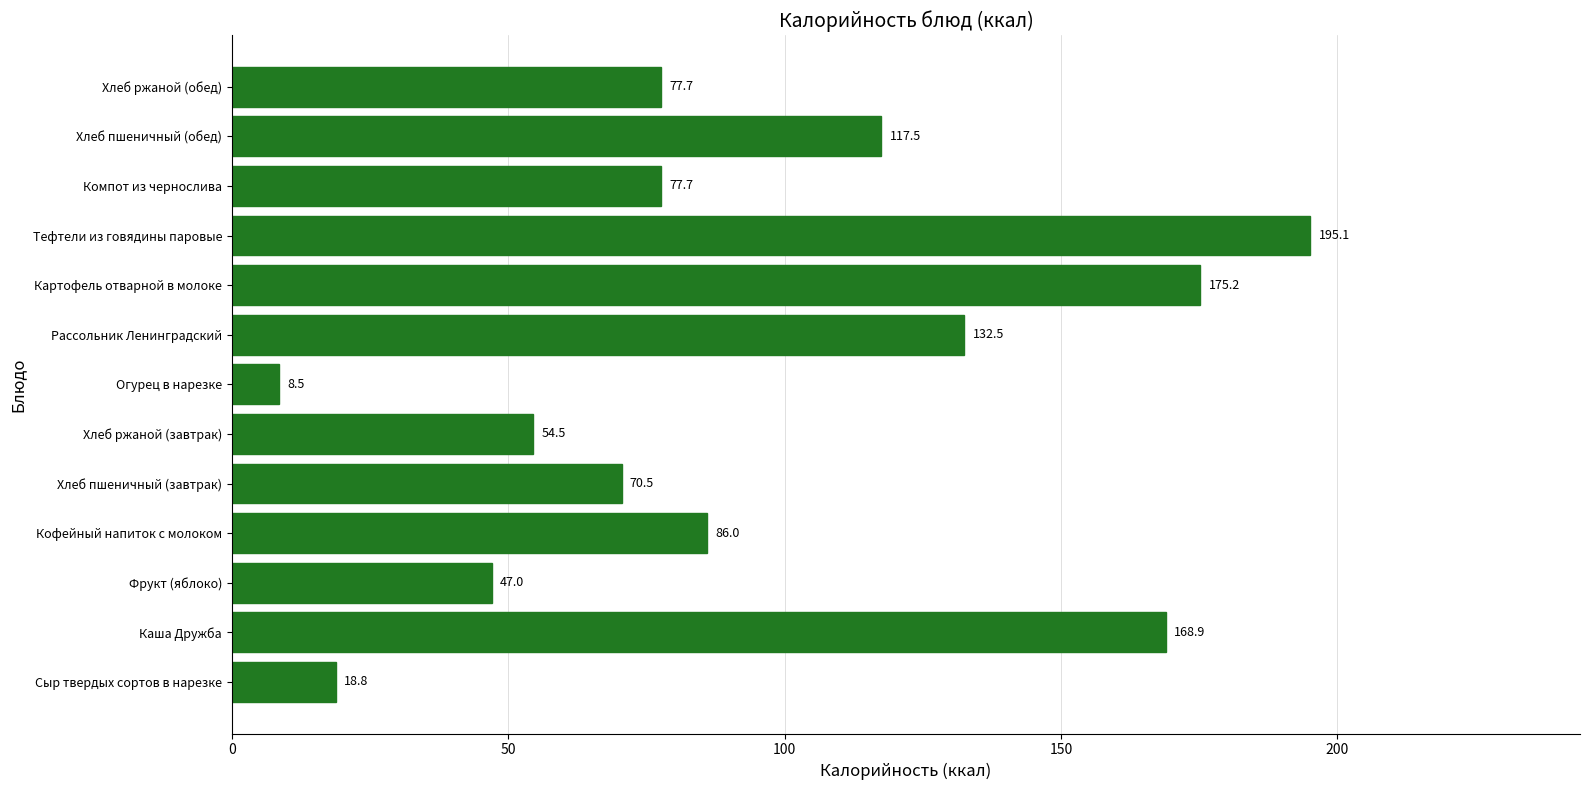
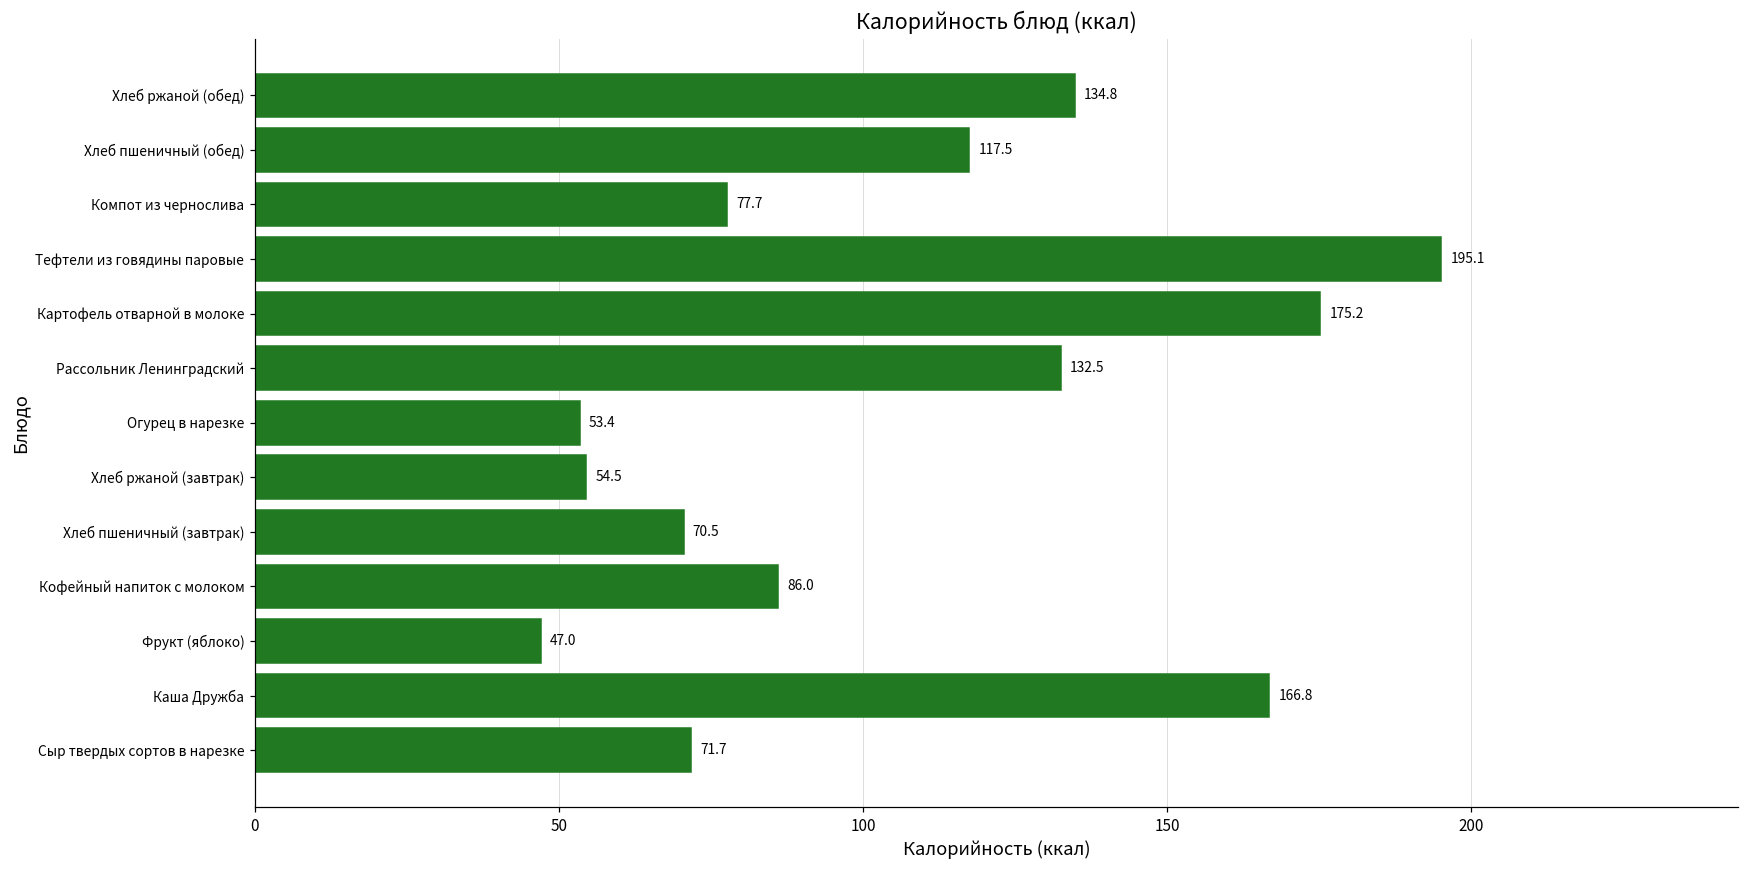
Хлеб ржаной (обед): 77.7 -> 134.8
Огурец в нарезке: 8.5 -> 53.4
Каша Дружба: 168.9 -> 166.8
Сыр твердых сортов в нарезке: 18.8 -> 71.7
